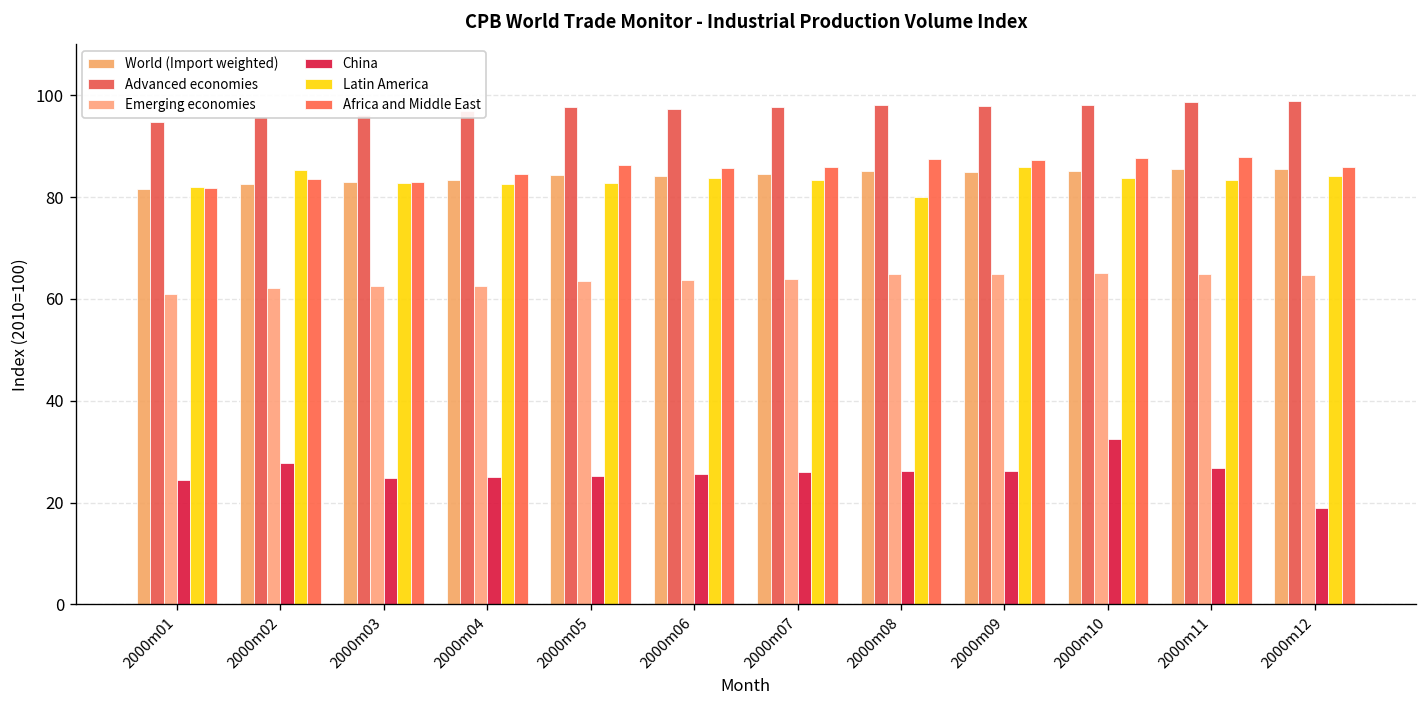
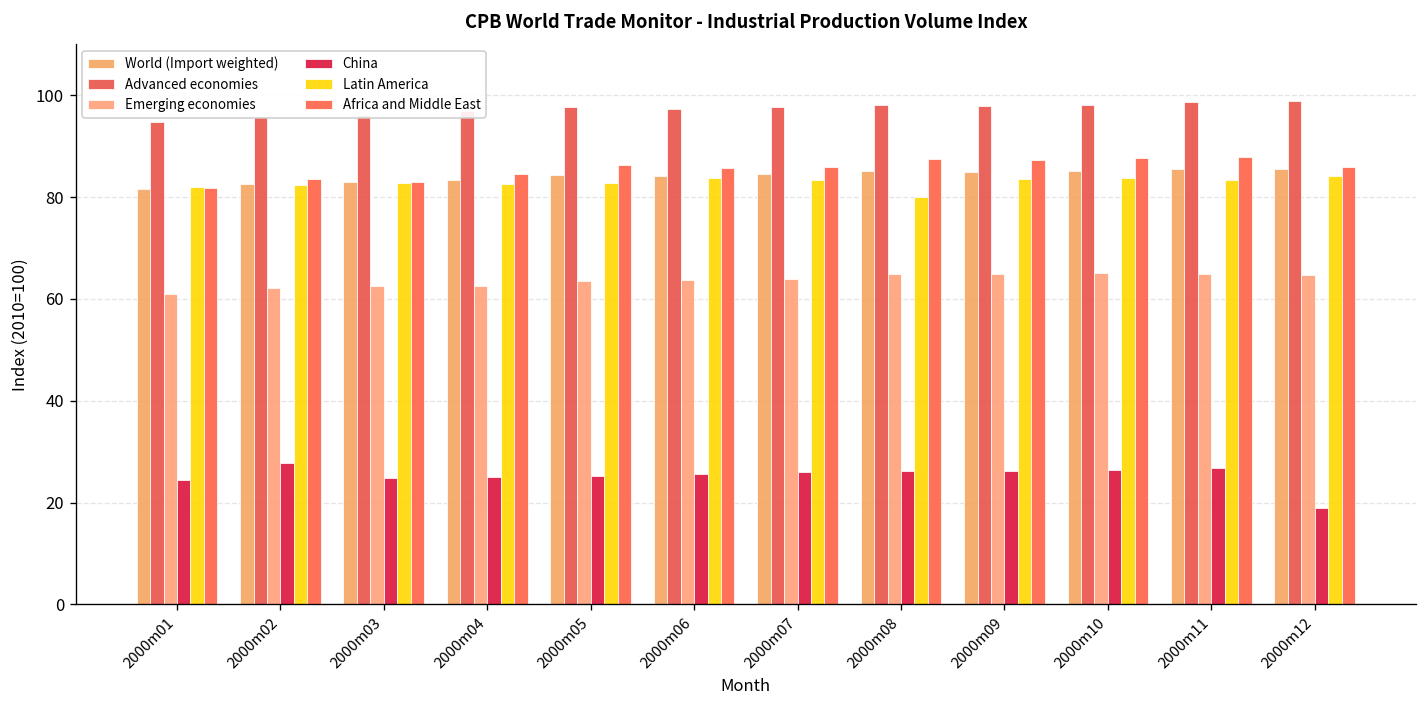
Latin America, 2000m02: 85 -> 82
Latin America, 2000m09: 86 -> 84
China, 2000m10: 32 -> 26
